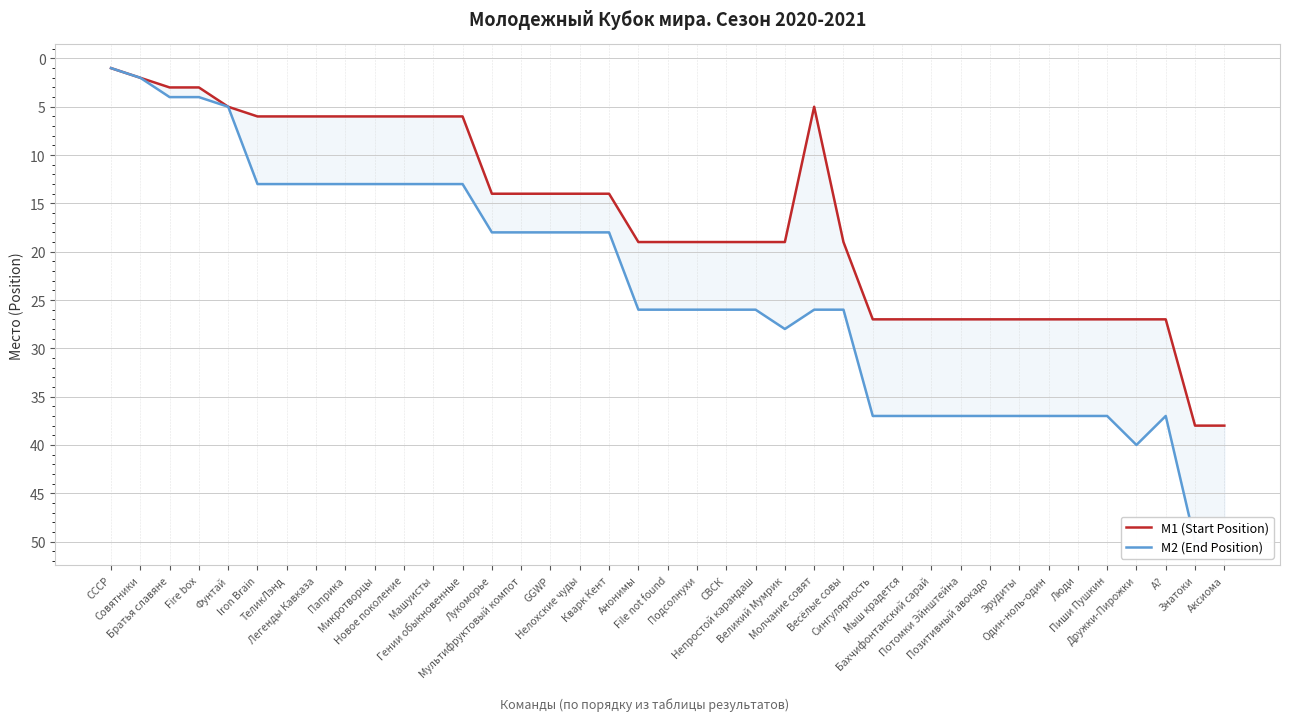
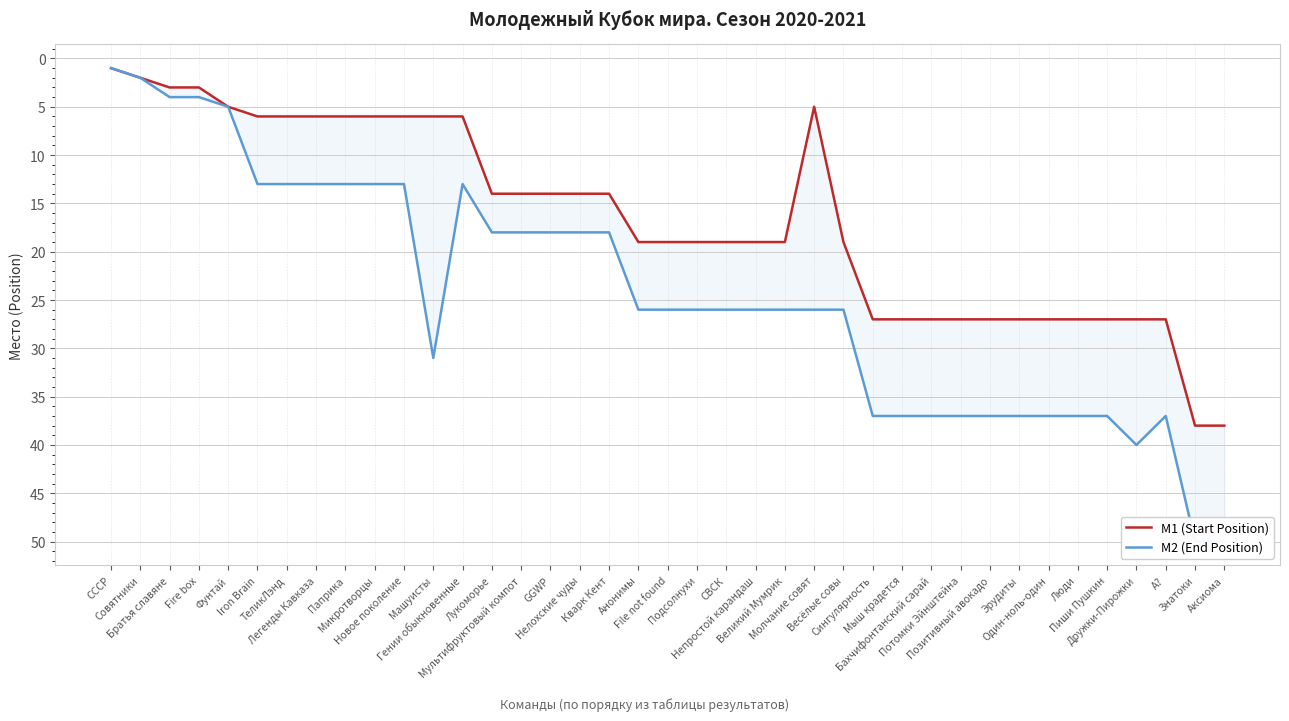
M2 (End Position), Машуисты: 13 -> 31
M2 (End Position), Великий Мумрик: 28 -> 26
